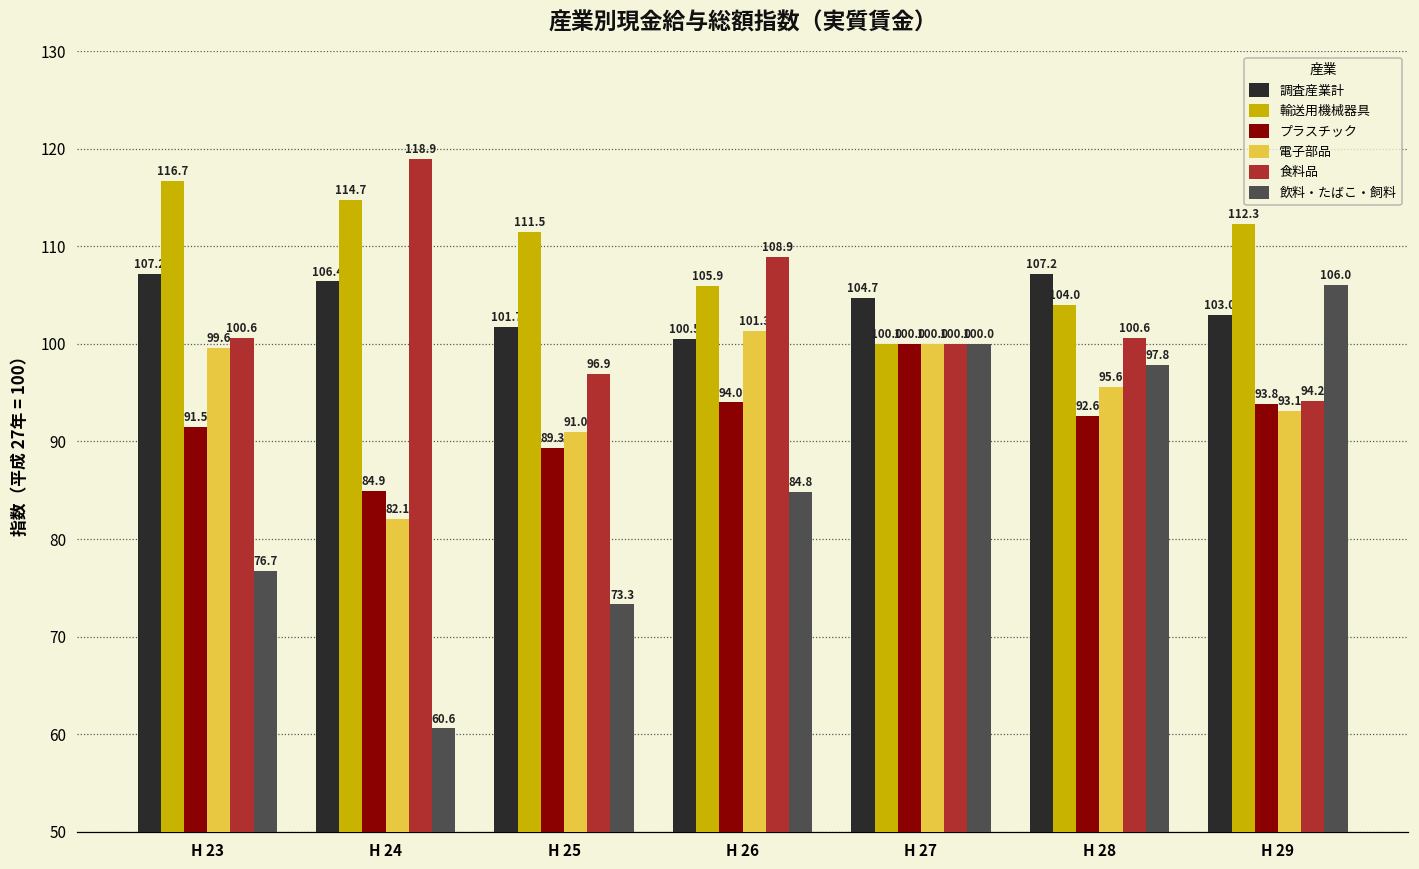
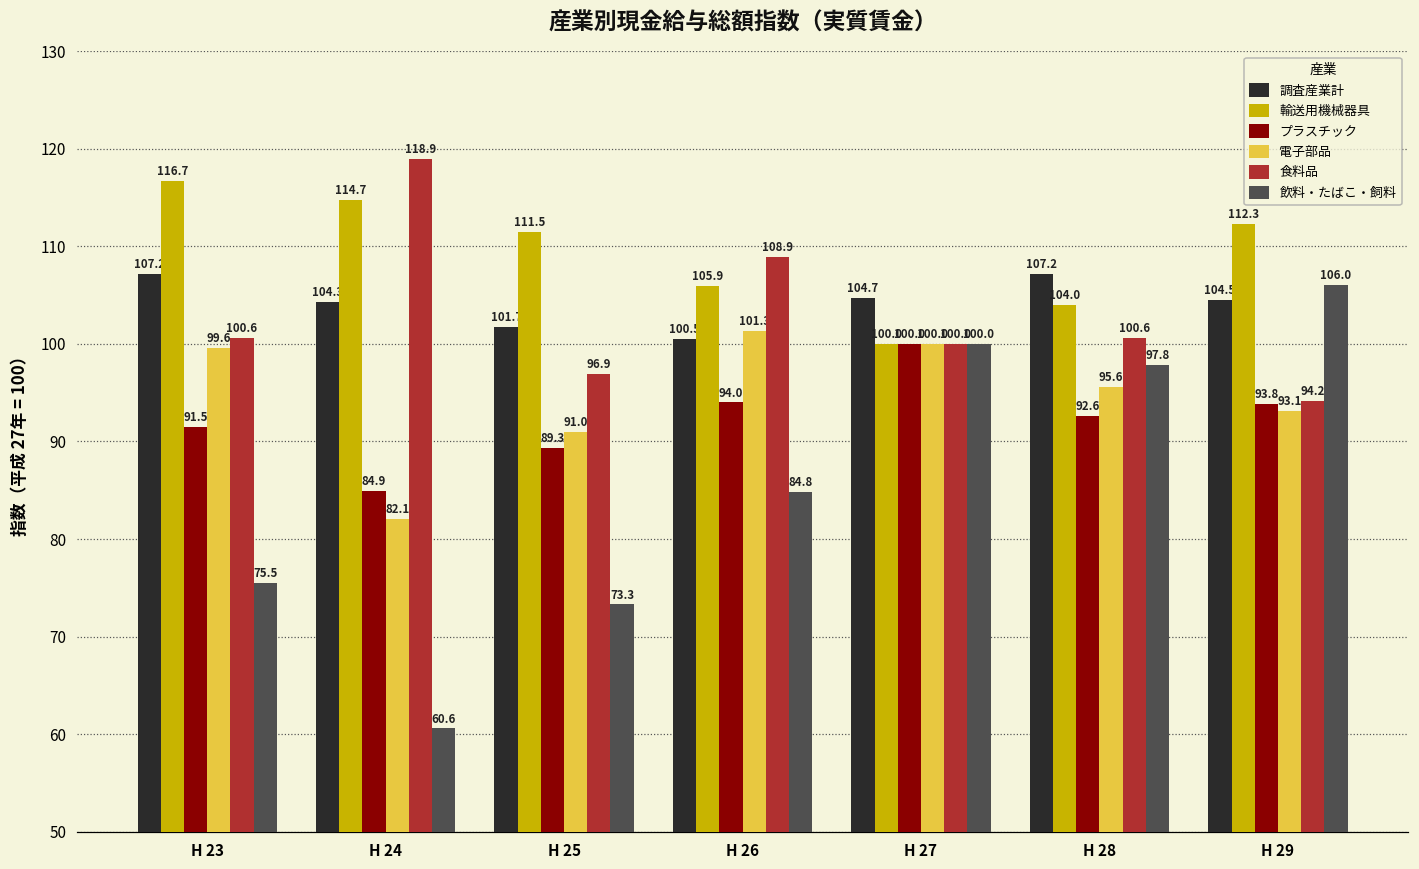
飲料・たばこ・飼料, H 23: 76.7 -> 75.5
調査産業計, H 24: 106.4 -> 104.3
調査産業計, H 29: 103.0 -> 104.5
